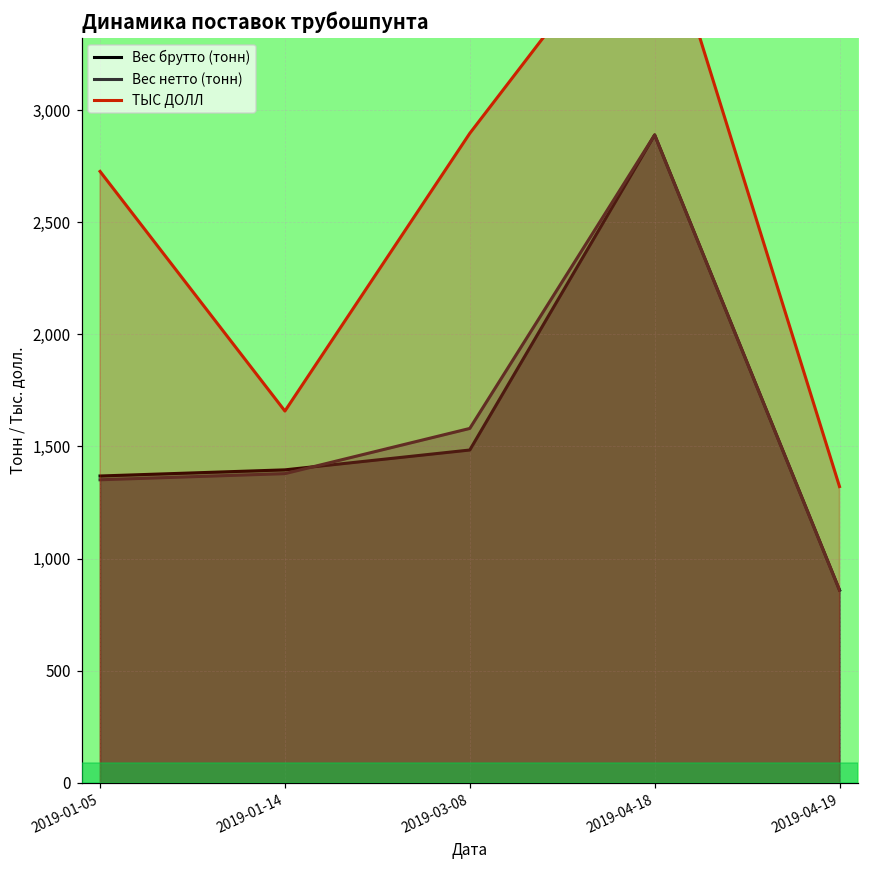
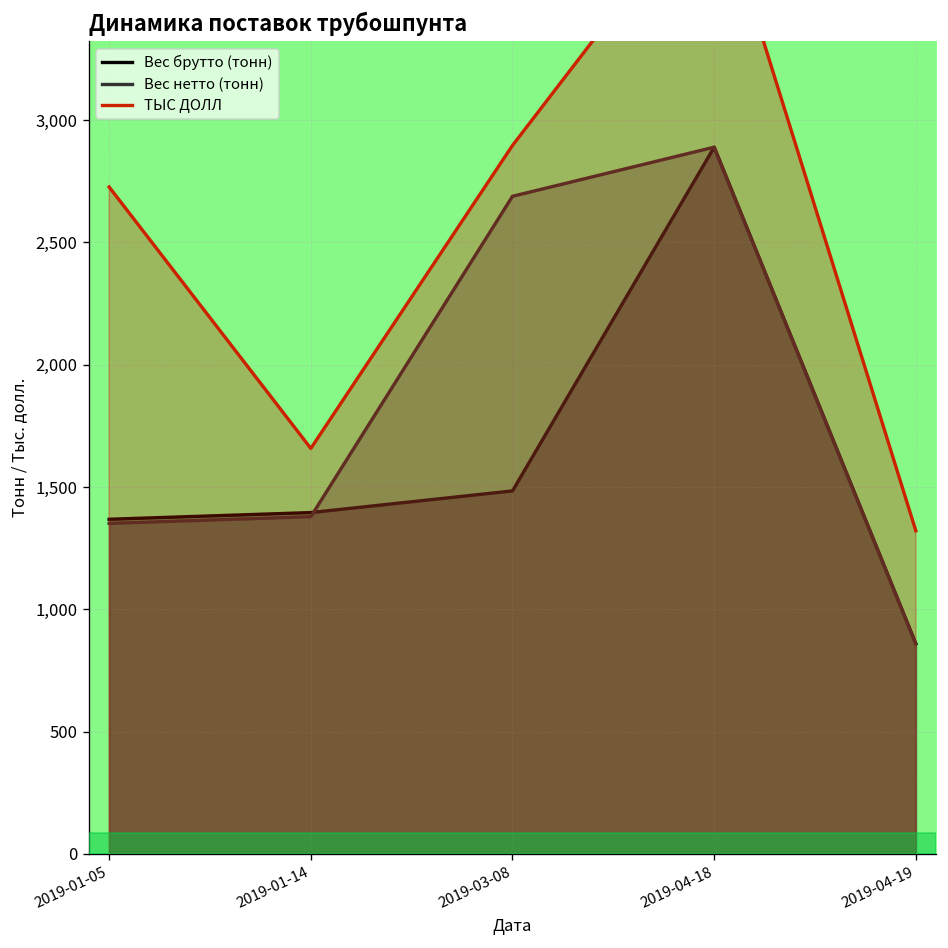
Вес нетто (тонн), 2019-03-08: 1,580 -> 2,690
